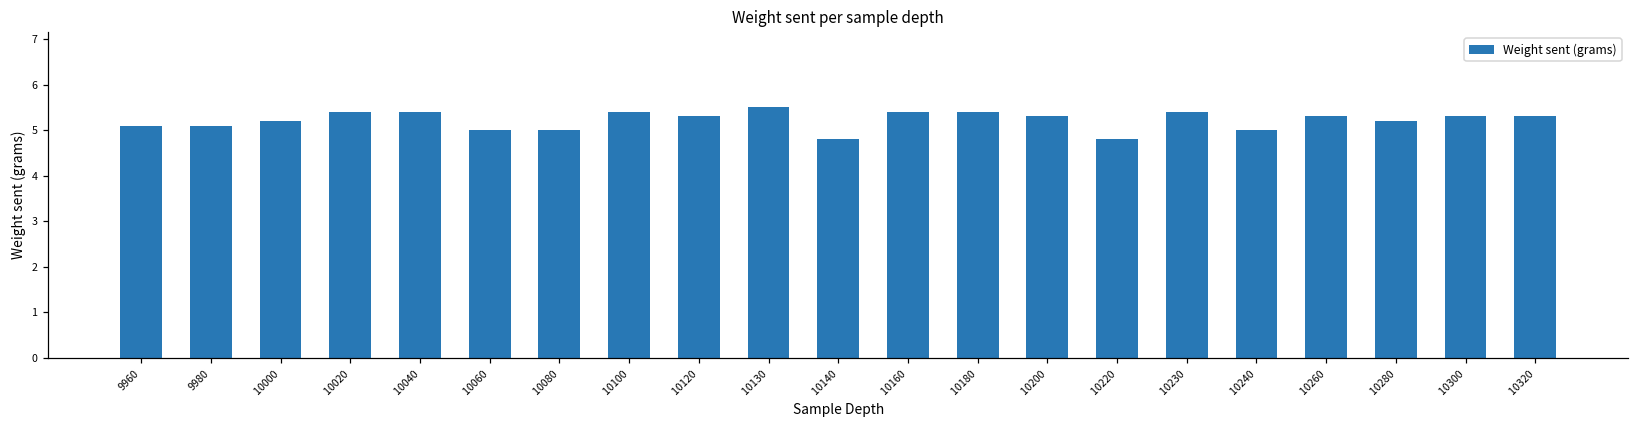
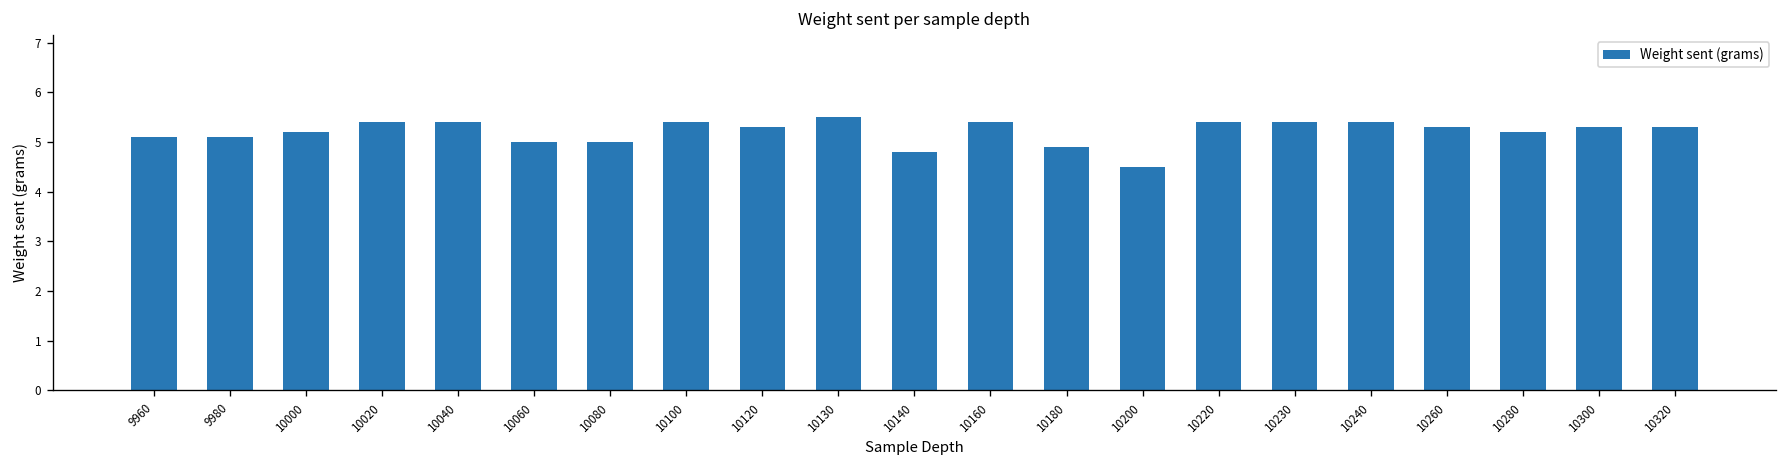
10180: 5.4 -> 4.9
10200: 5.3 -> 4.5
10220: 4.8 -> 5.4
10240: 5.0 -> 5.4
